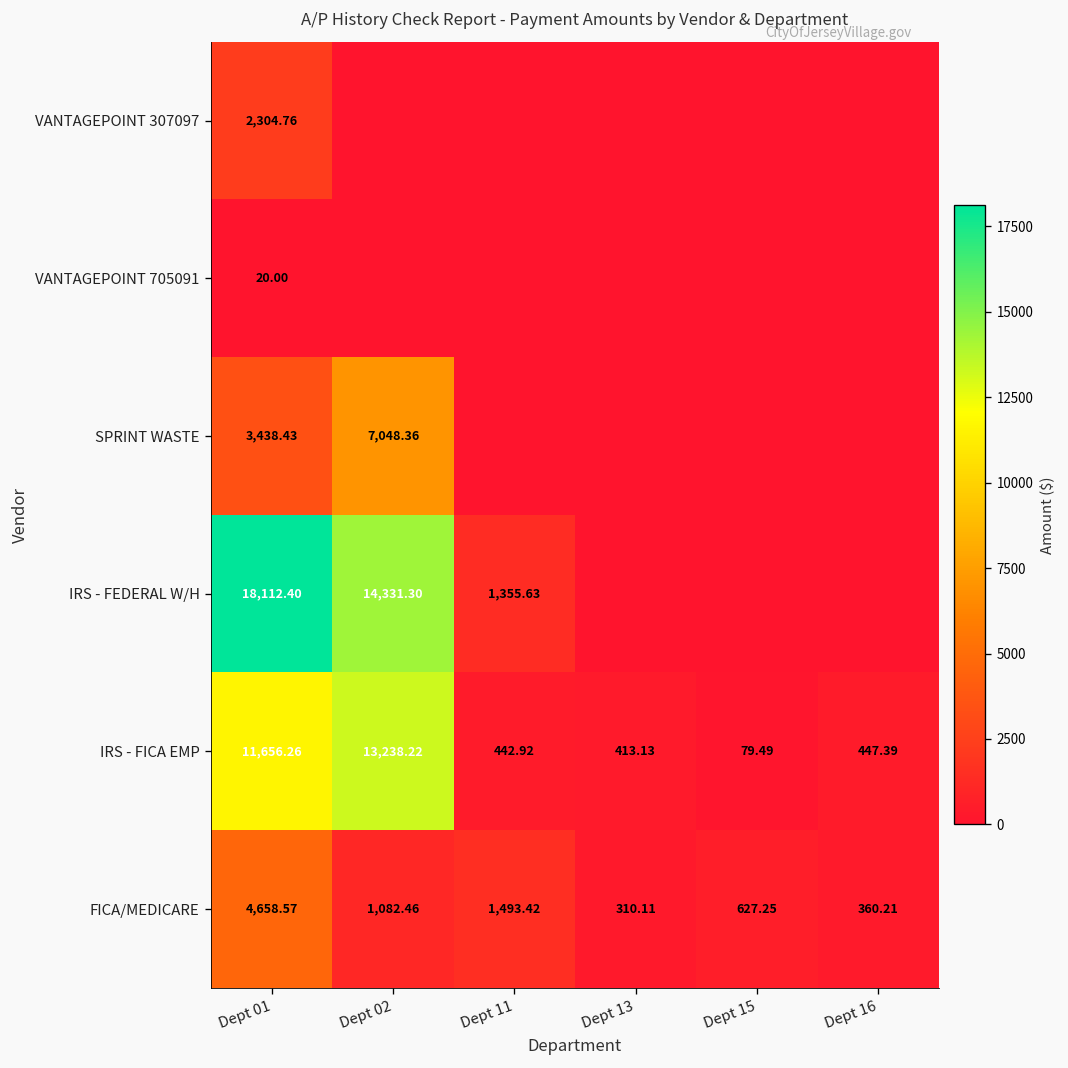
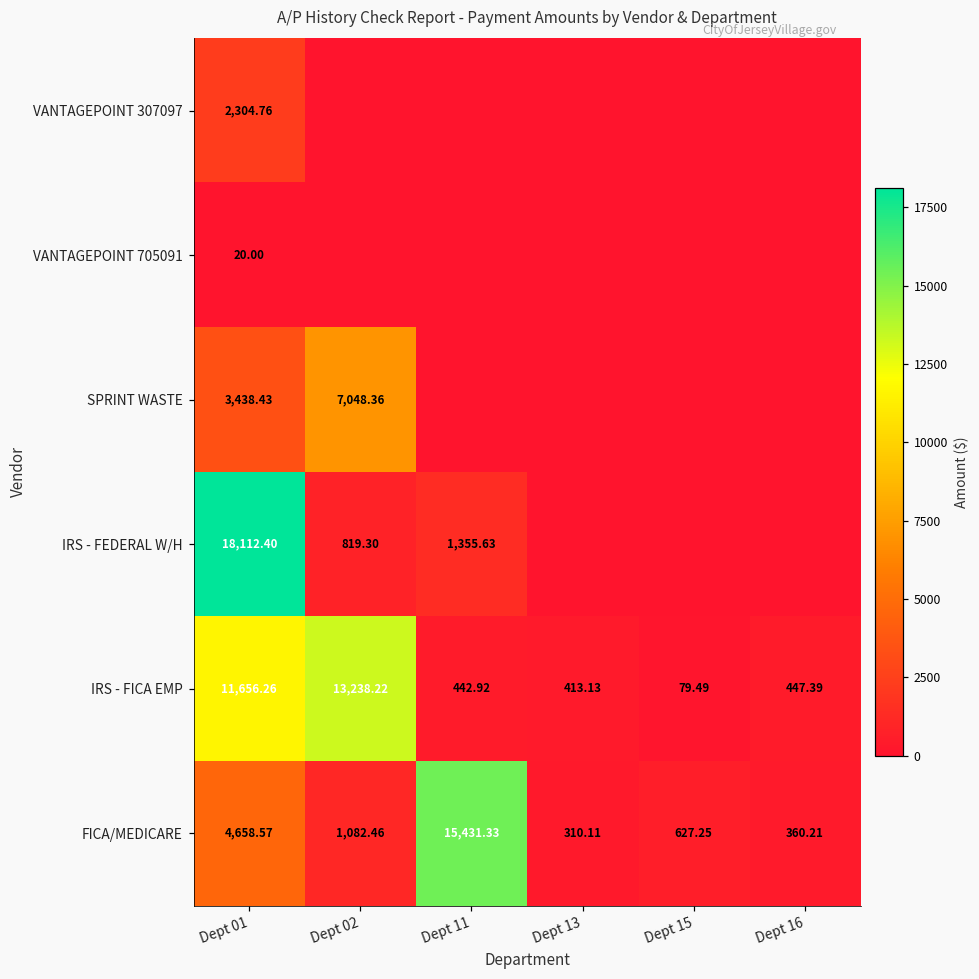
IRS - FEDERAL W/H, Dept 02: 14,331.30 -> 819.30
FICA/MEDICARE, Dept 11: 1,493.42 -> 15,431.33
